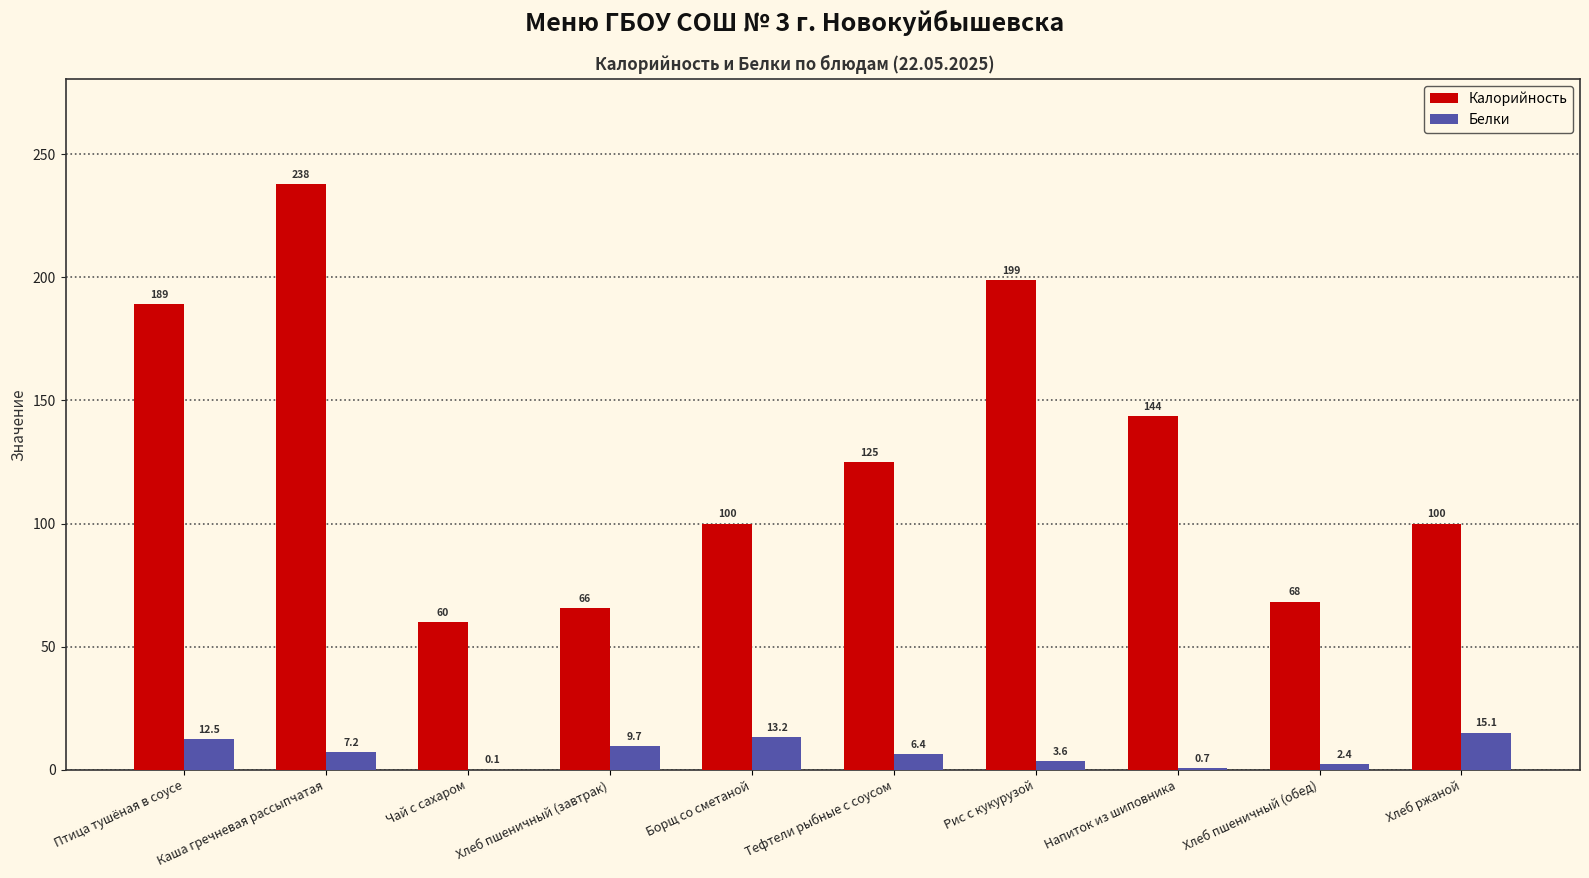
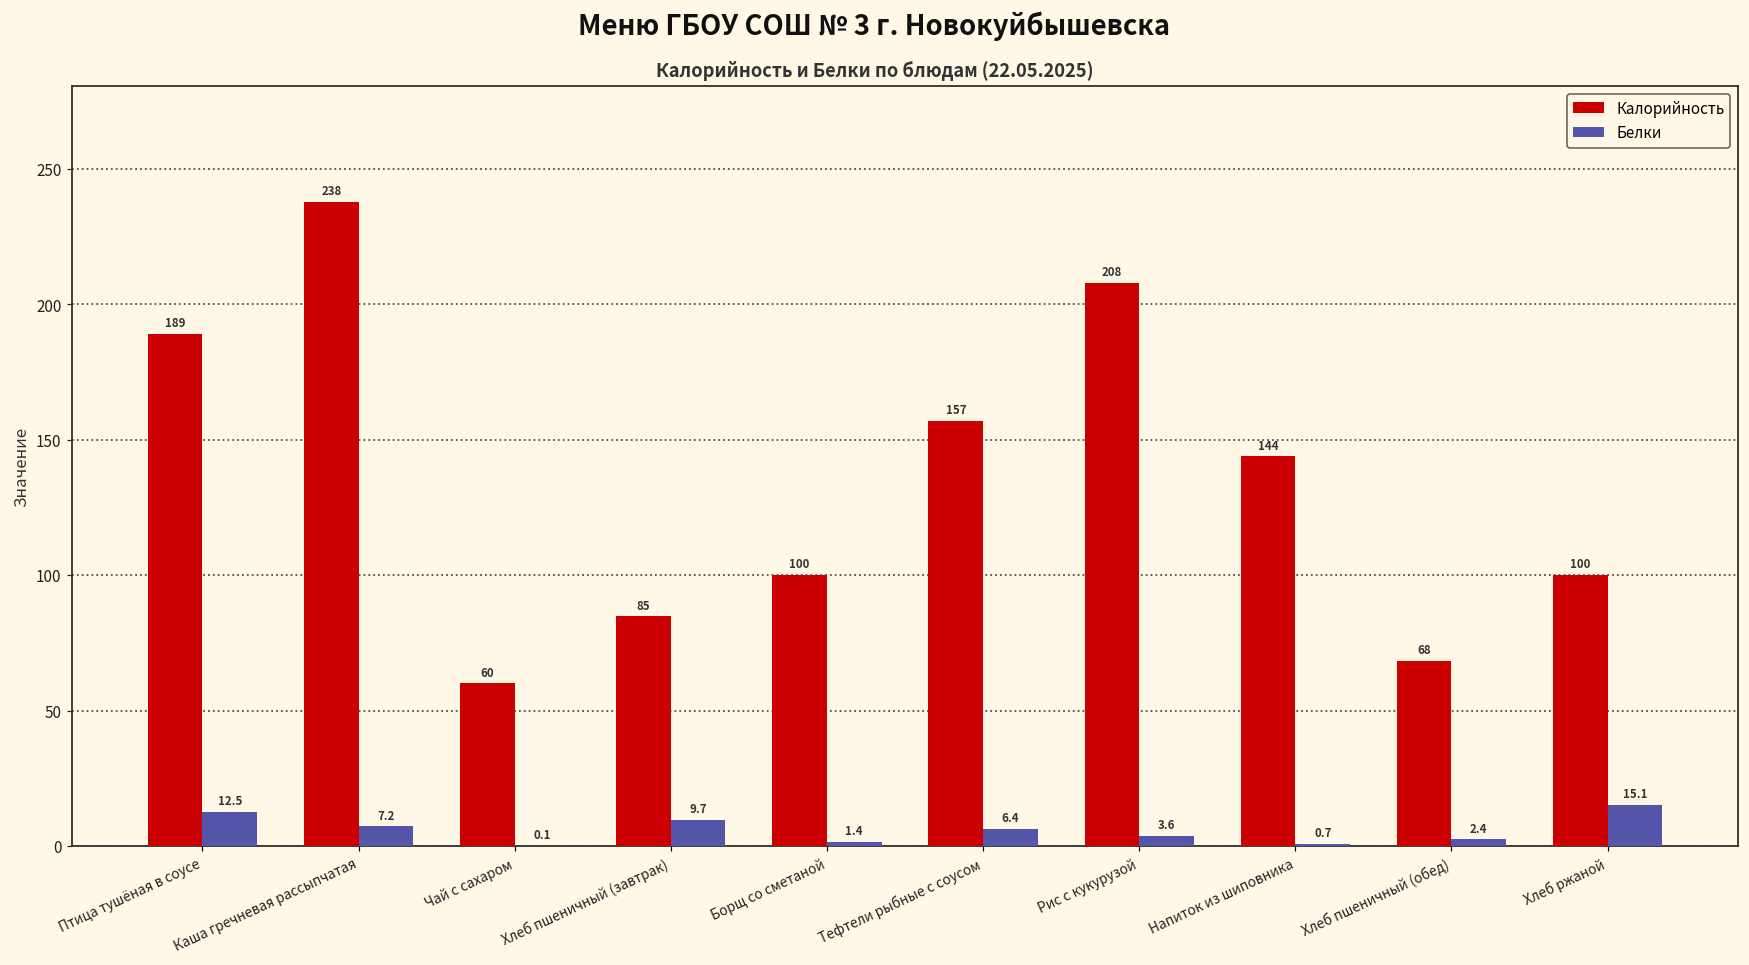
Калорийность, Хлеб пшеничный (завтрак): 66 -> 85
Белки, Борщ со сметаной: 13.2 -> 1.4
Калорийность, Тефтели рыбные с соусом: 125 -> 157
Калорийность, Рис с кукурузой: 199 -> 208
